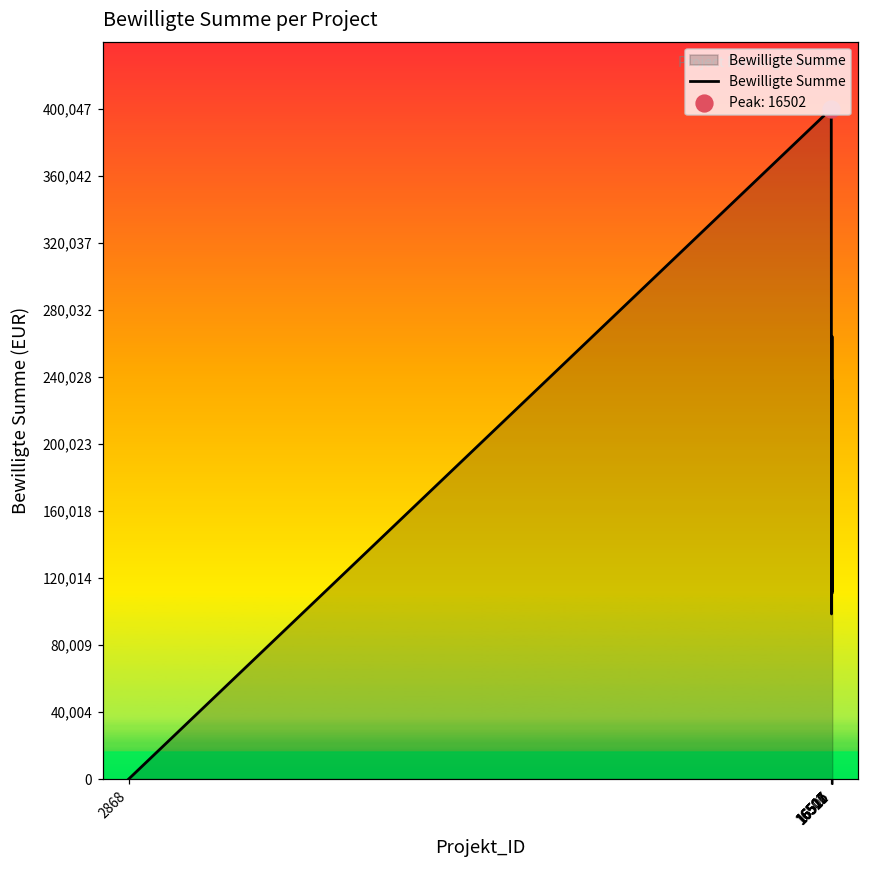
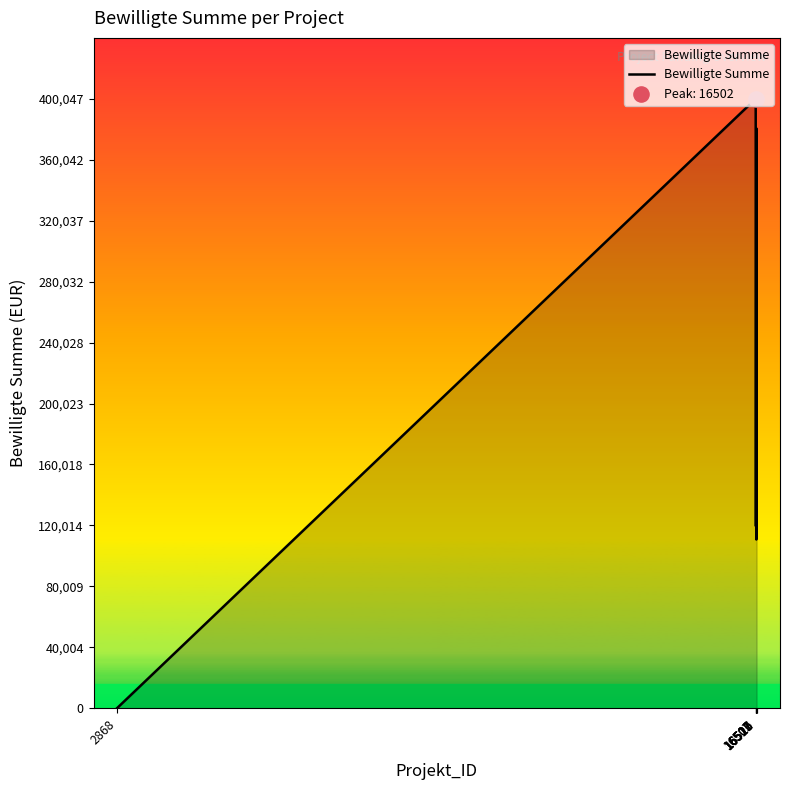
Bewilligte Summe, 16507: 99,000 -> 119,000
Bewilligte Summe, 16515: 224,000 -> 381,000
Bewilligte Summe, 16517: 264,000 -> 323,000
